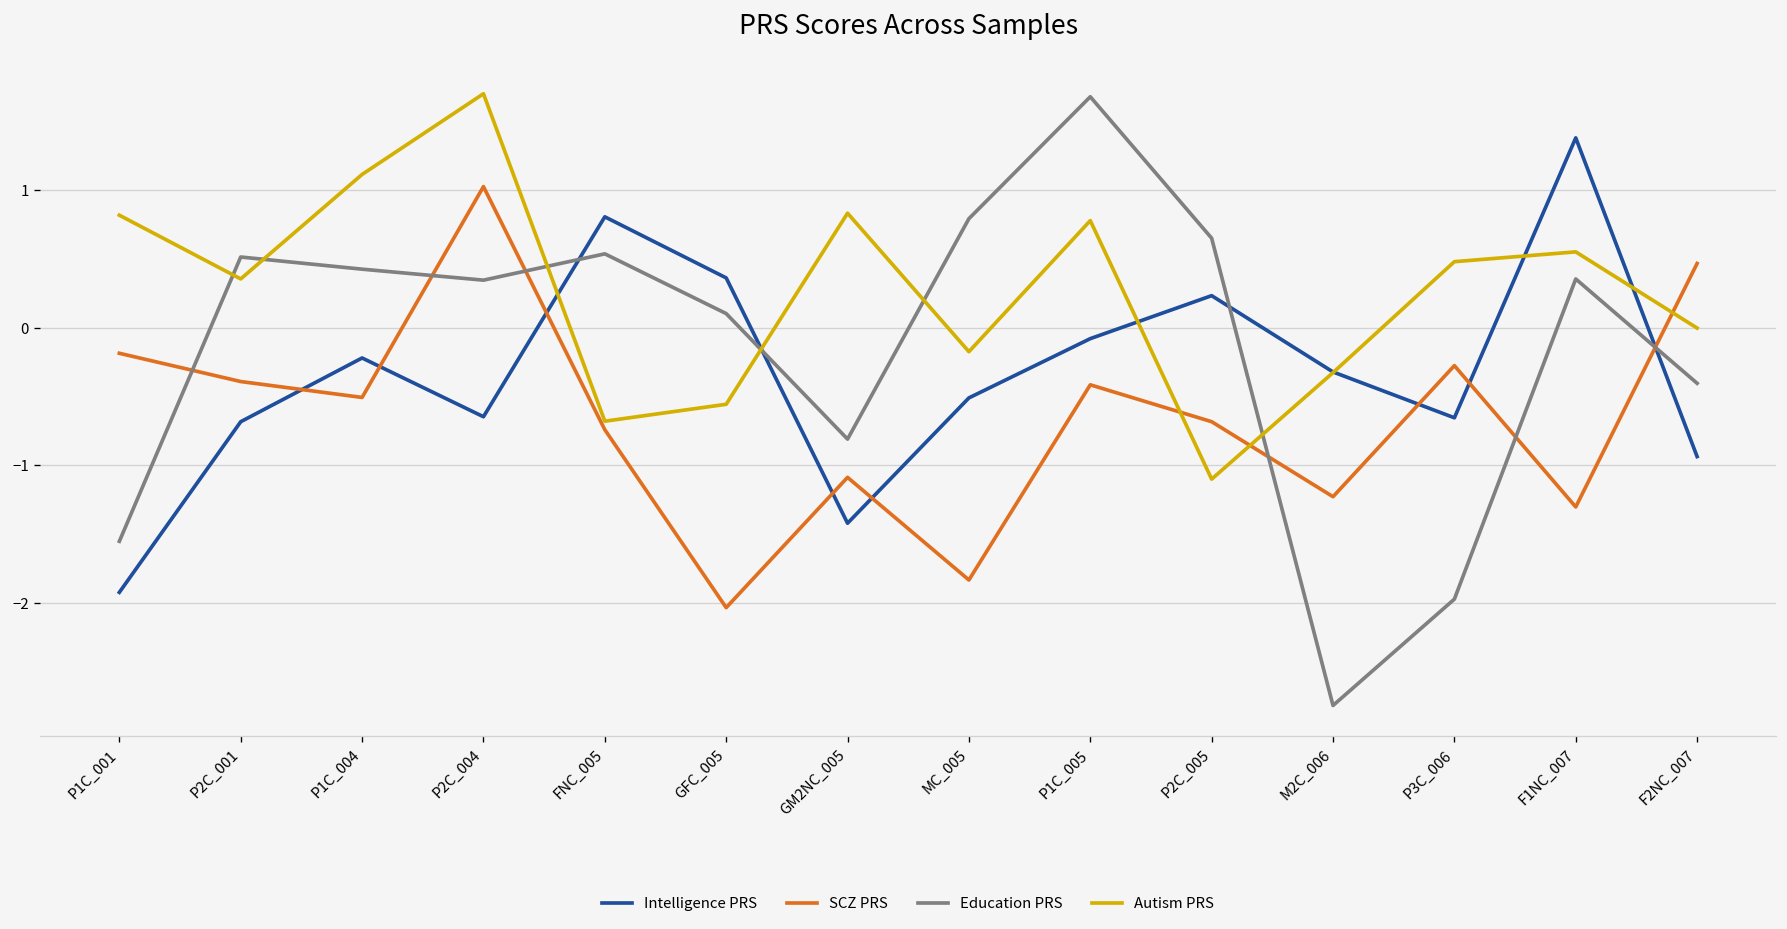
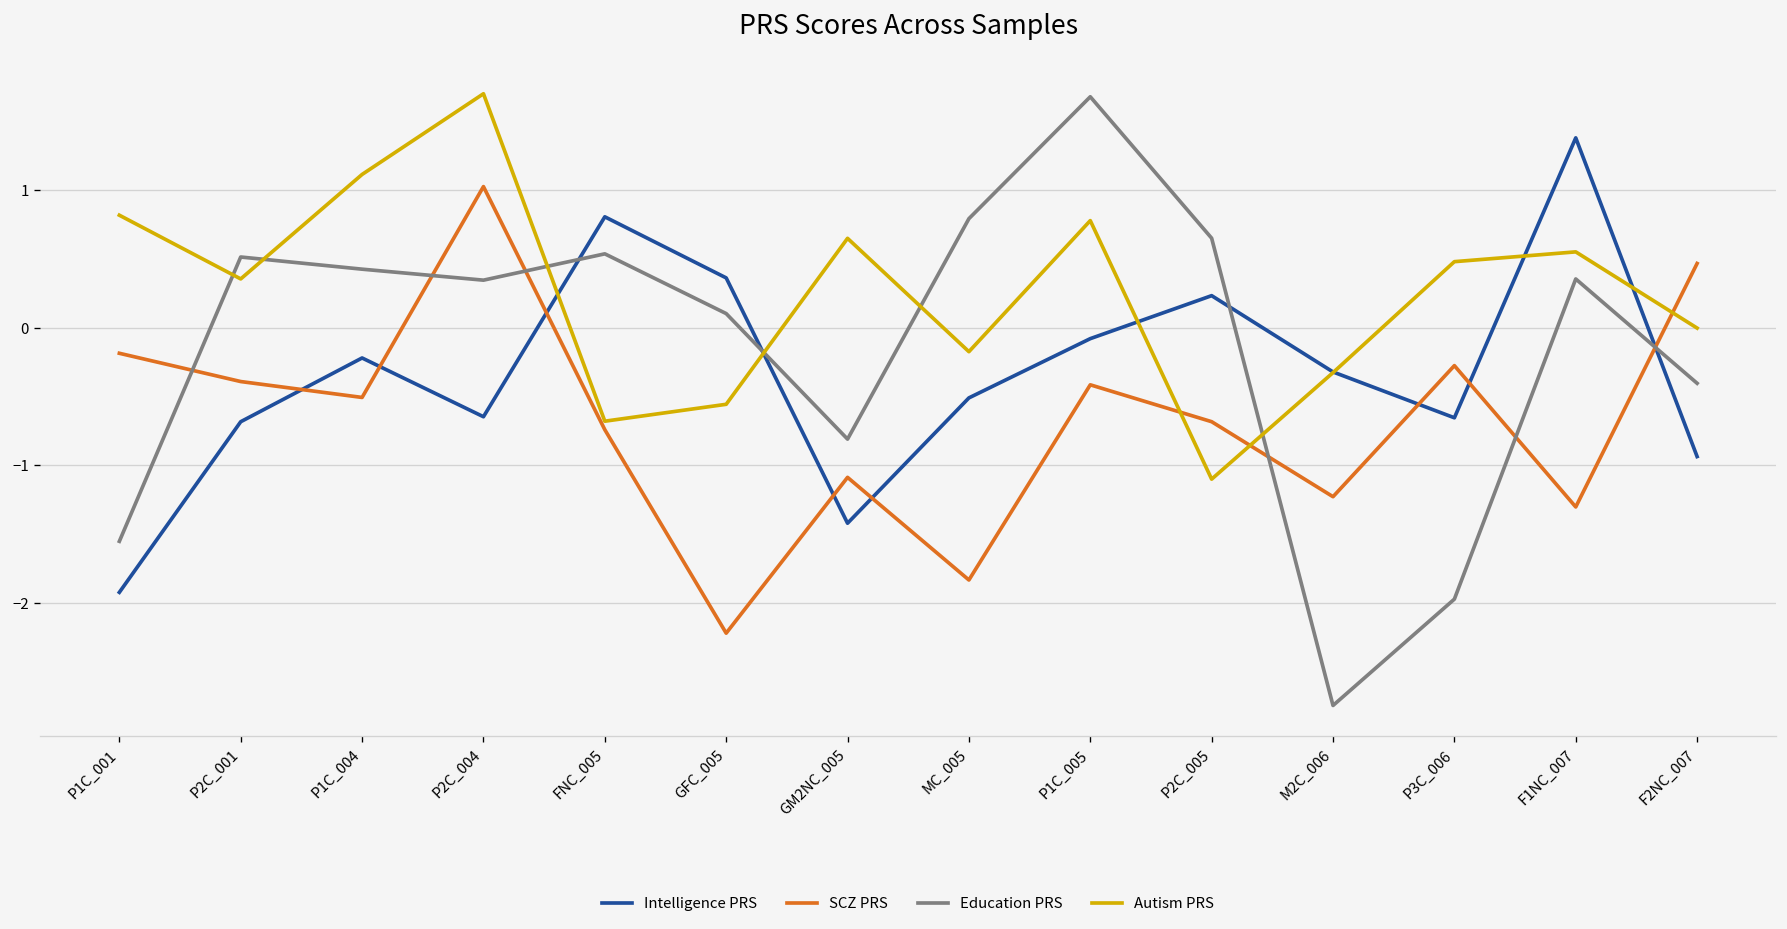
SCZ PRS, GFC_005: -2.03 -> -2.22
Autism PRS, GM2NC_005: 0.83 -> 0.65
